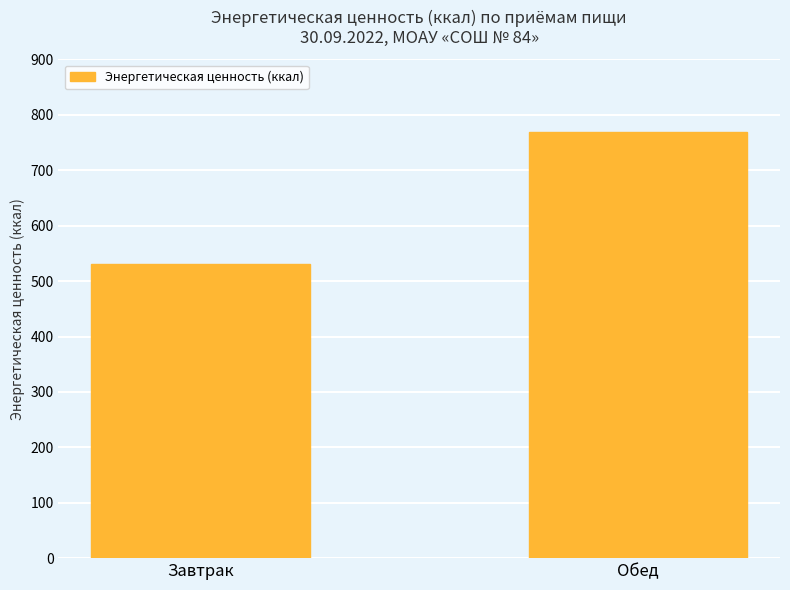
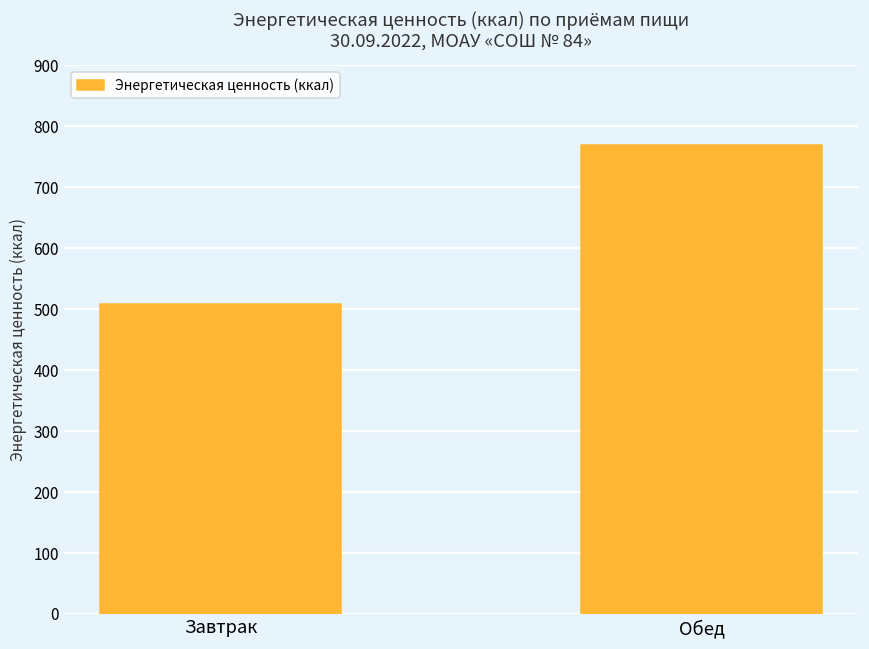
Завтрак: 530 -> 510
